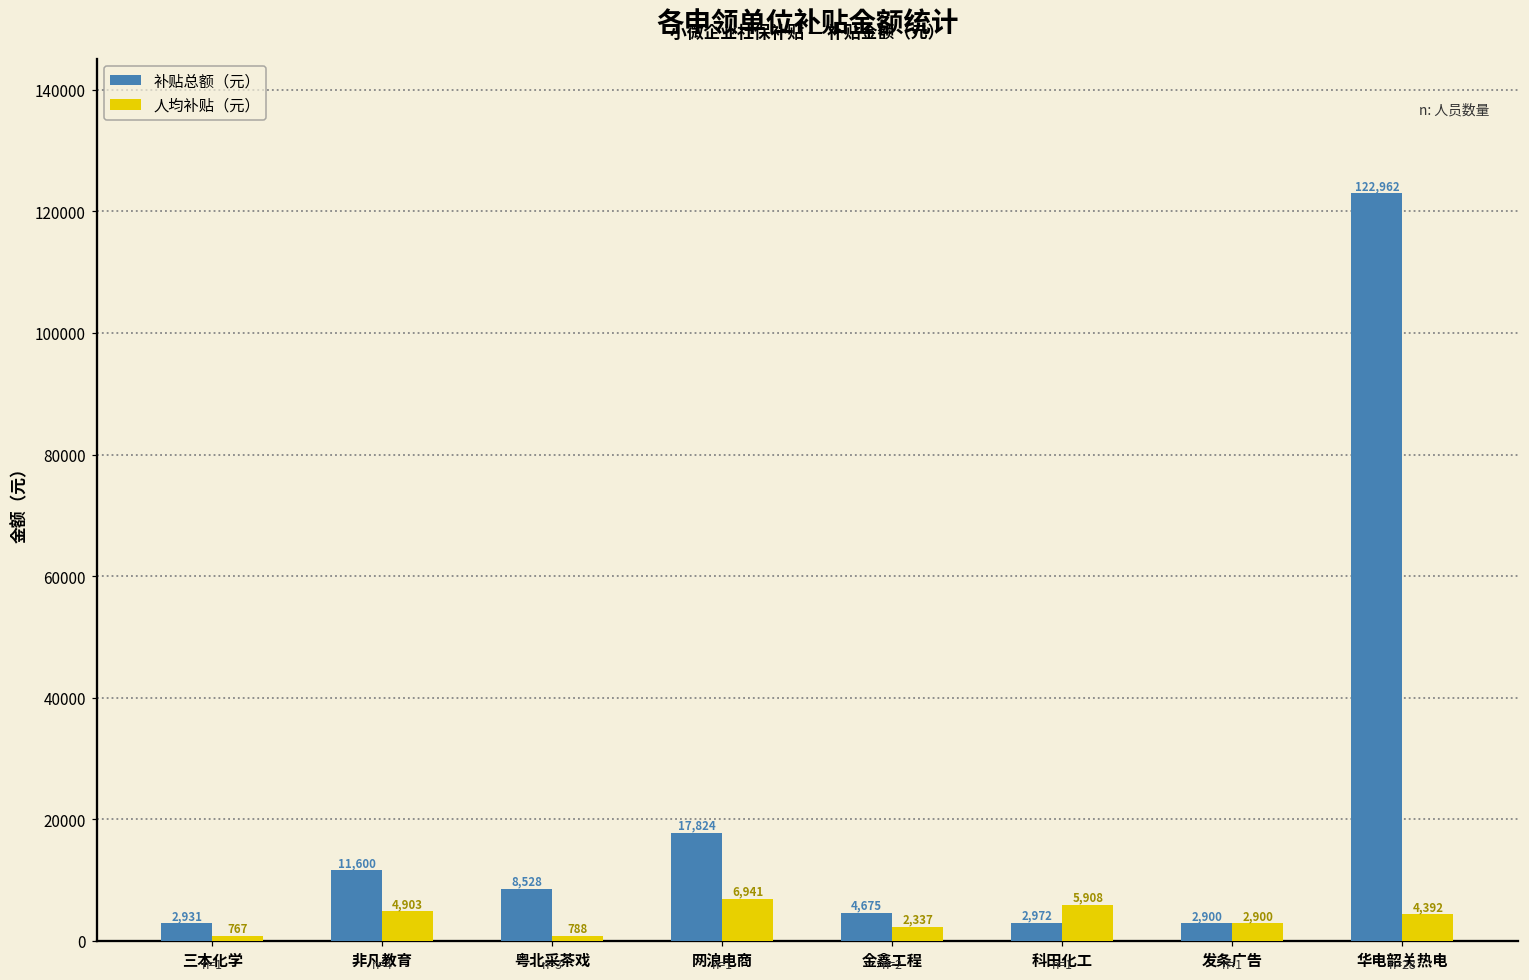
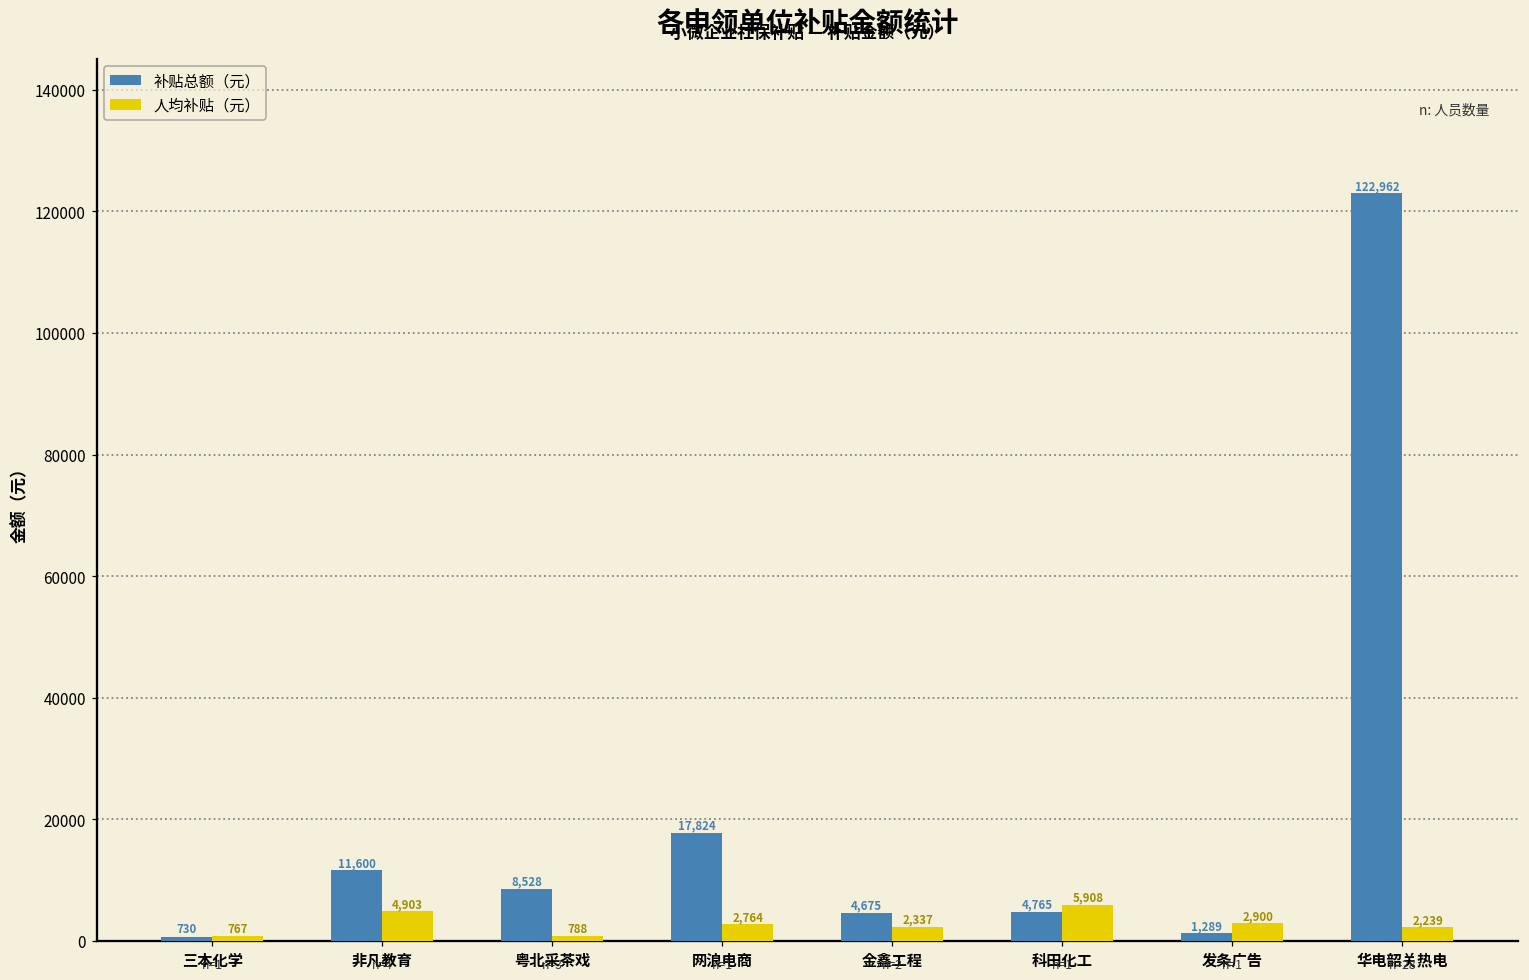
补贴总额（元）, 三本化学: 2,931 -> 730
人均补贴（元）, 网浪电商: 6,941 -> 2,764
补贴总额（元）, 科田化工: 2,972 -> 4,765
补贴总额（元）, 发条广告: 2,900 -> 1,289
人均补贴（元）, 华电韶关热电: 4,392 -> 2,239
